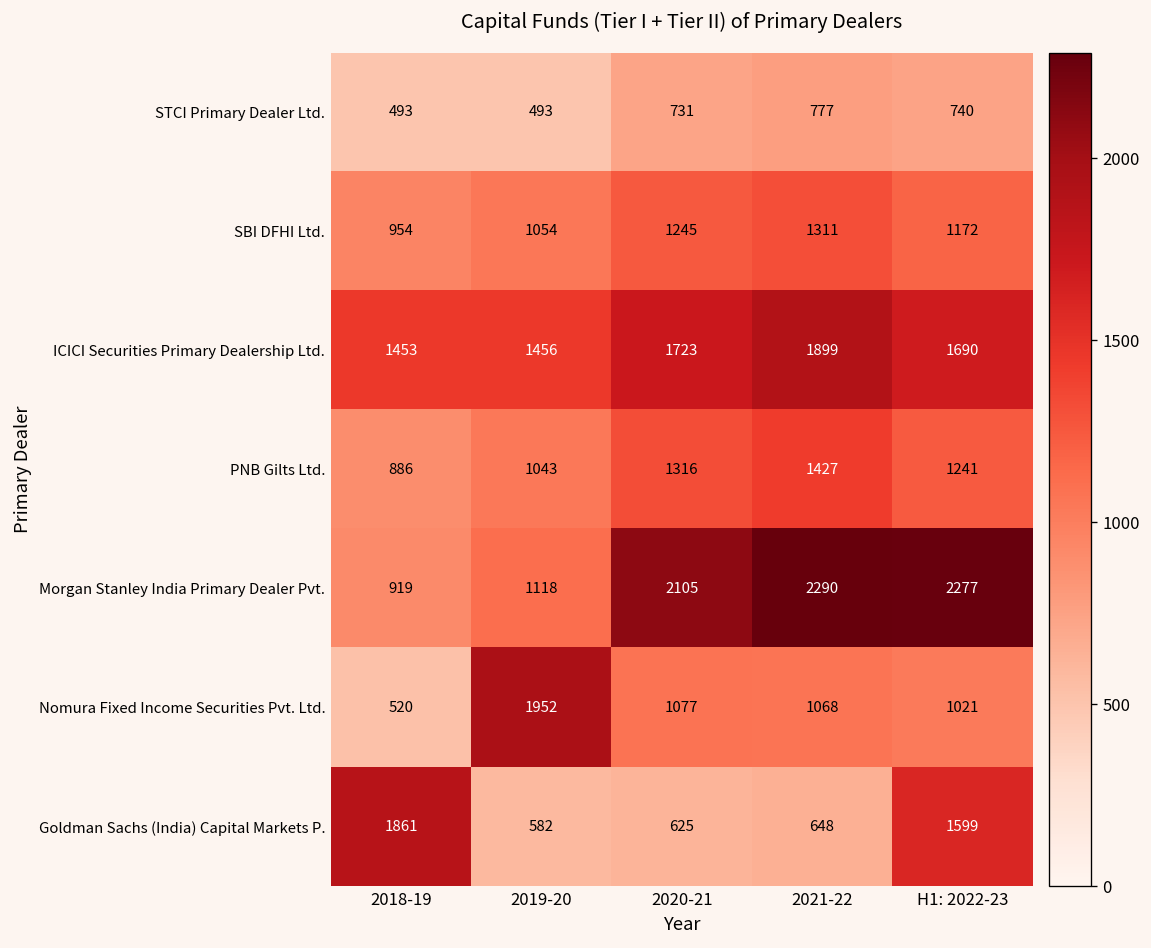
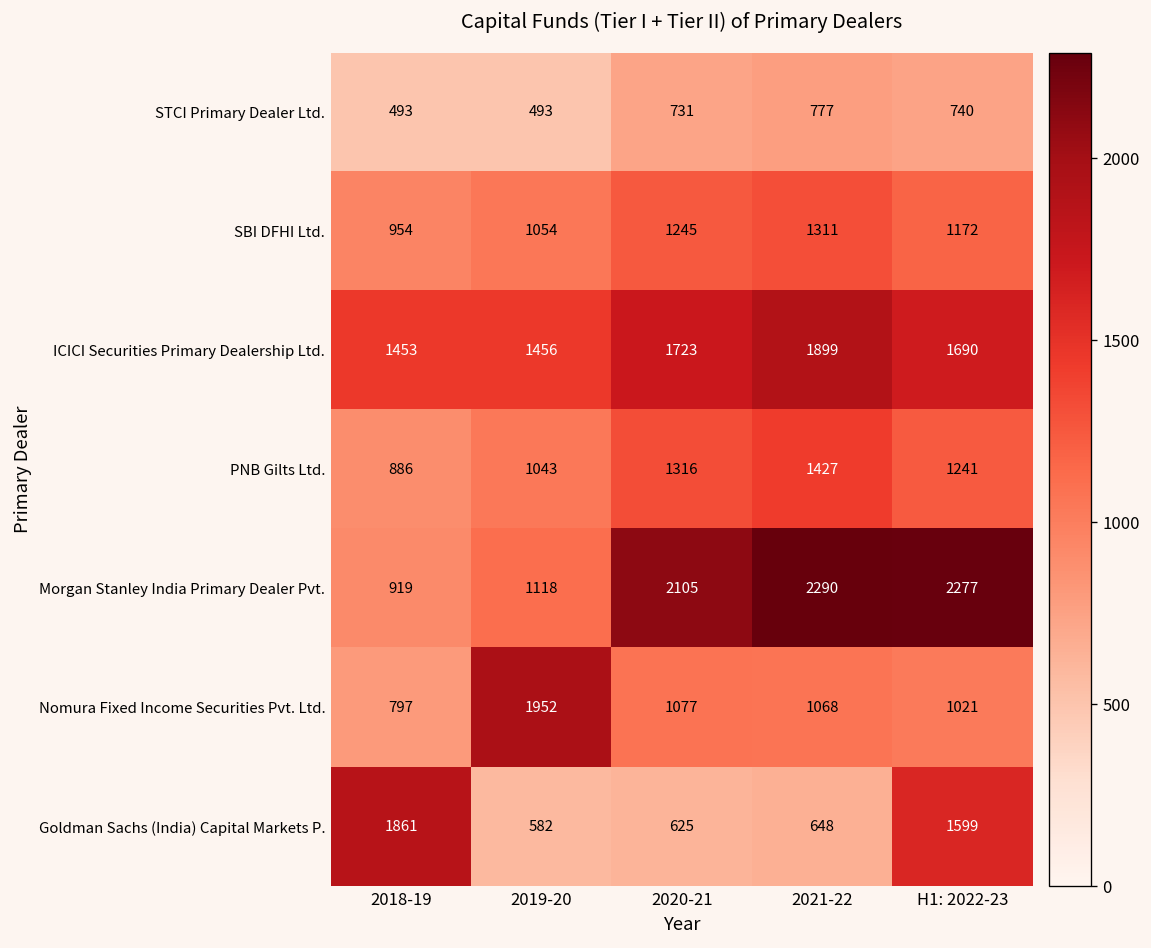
Nomura Fixed Income Securities Pvt. Ltd., 2018-19: 520 -> 797
